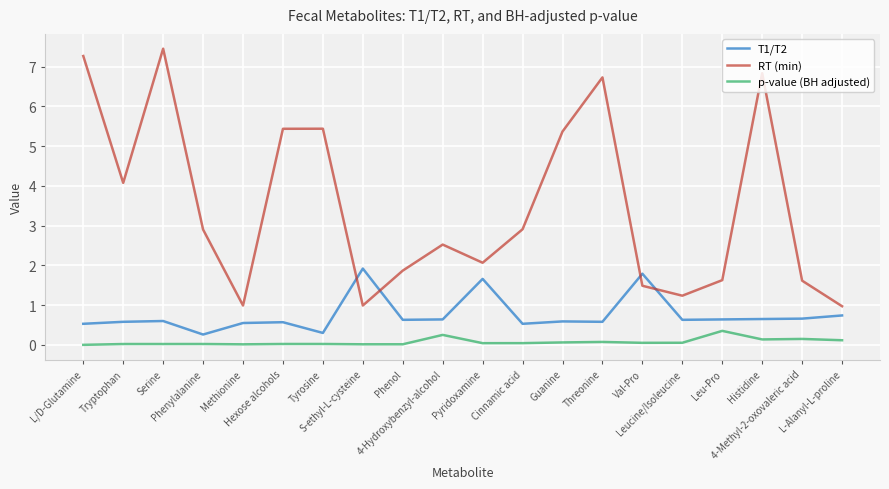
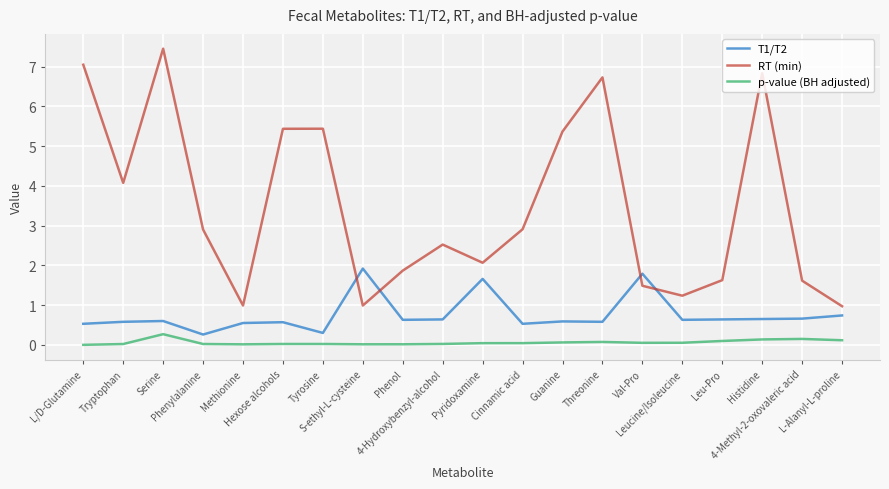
RT (min), L/D-Glutamine: 7.3 -> 7.0
p-value (BH adjusted), Serine: 0.0 -> 0.3
p-value (BH adjusted), 4-Hydroxybenzyl-alcohol: 0.3 -> 0.0
p-value (BH adjusted), Leu-Pro: 0.4 -> 0.1
